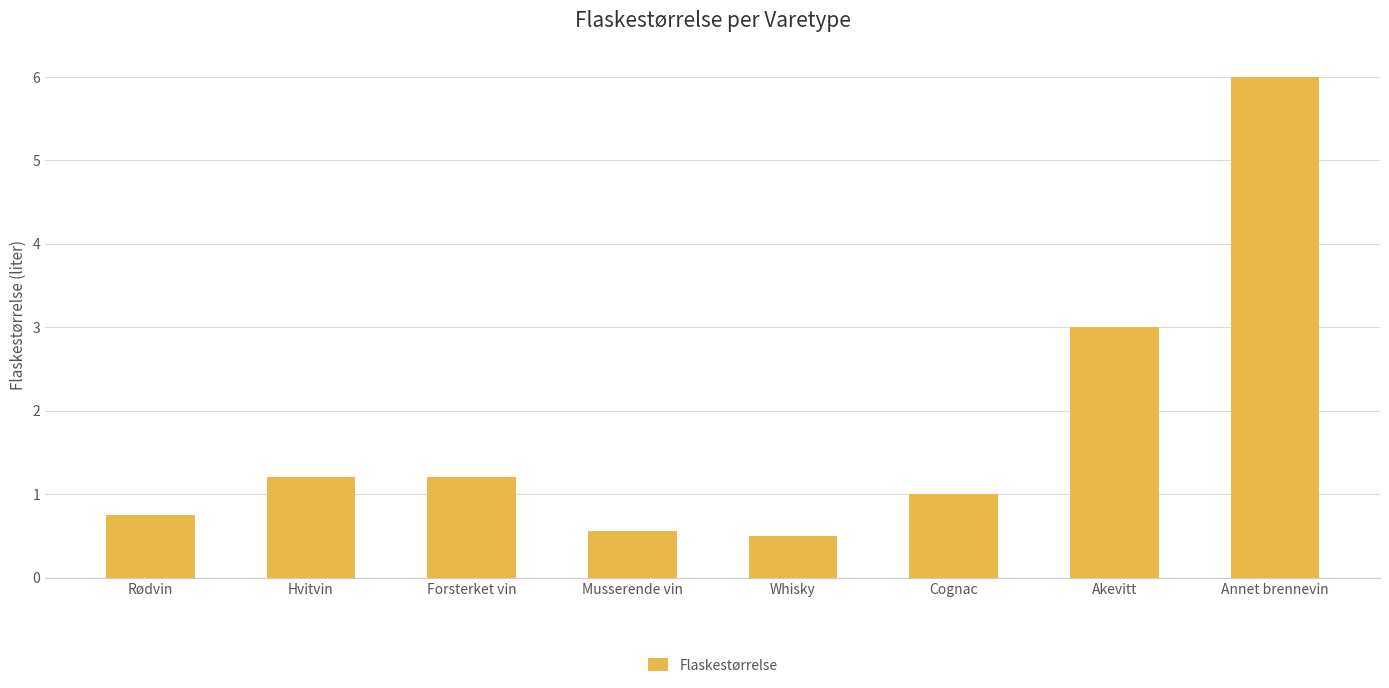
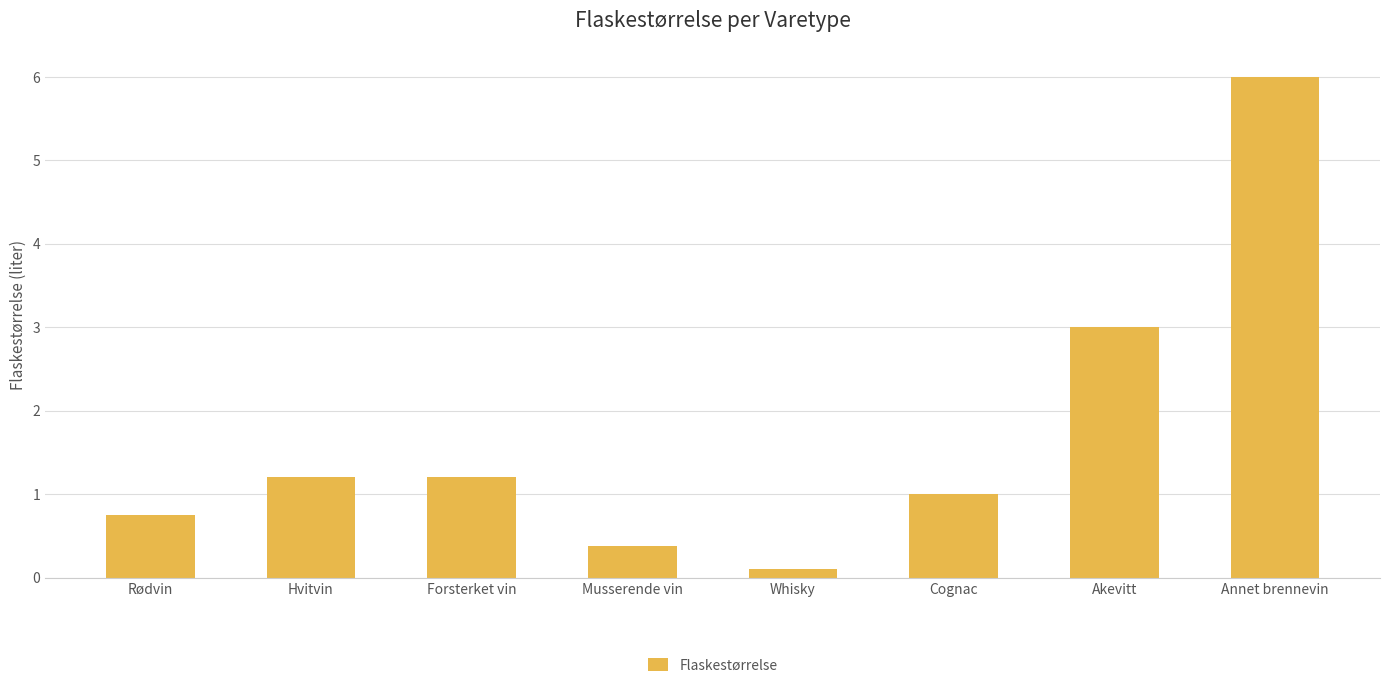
Musserende vin: 0.6 -> 0.4
Whisky: 0.5 -> 0.1
